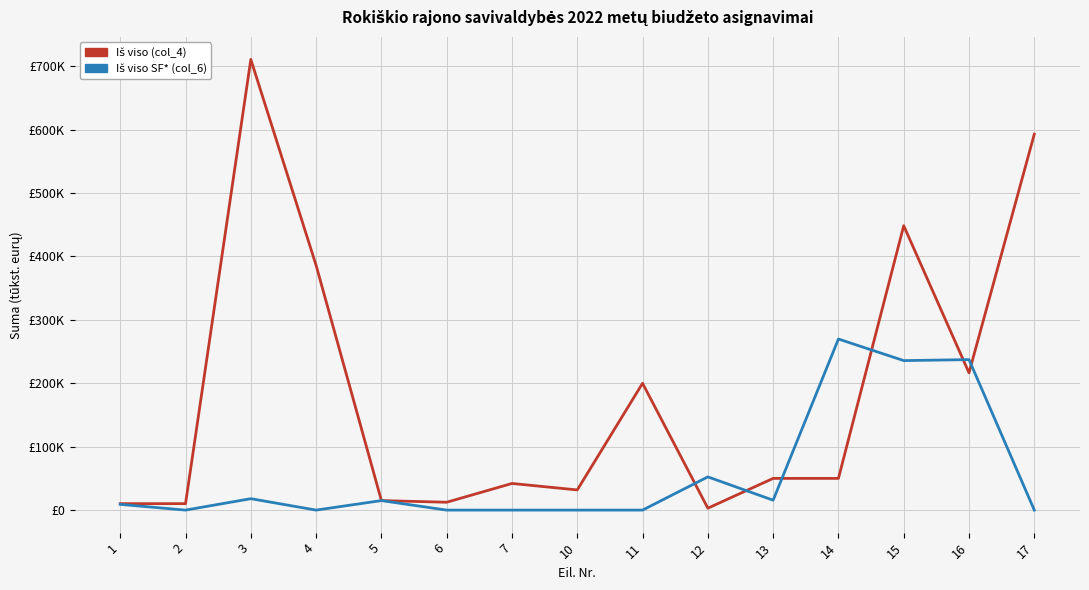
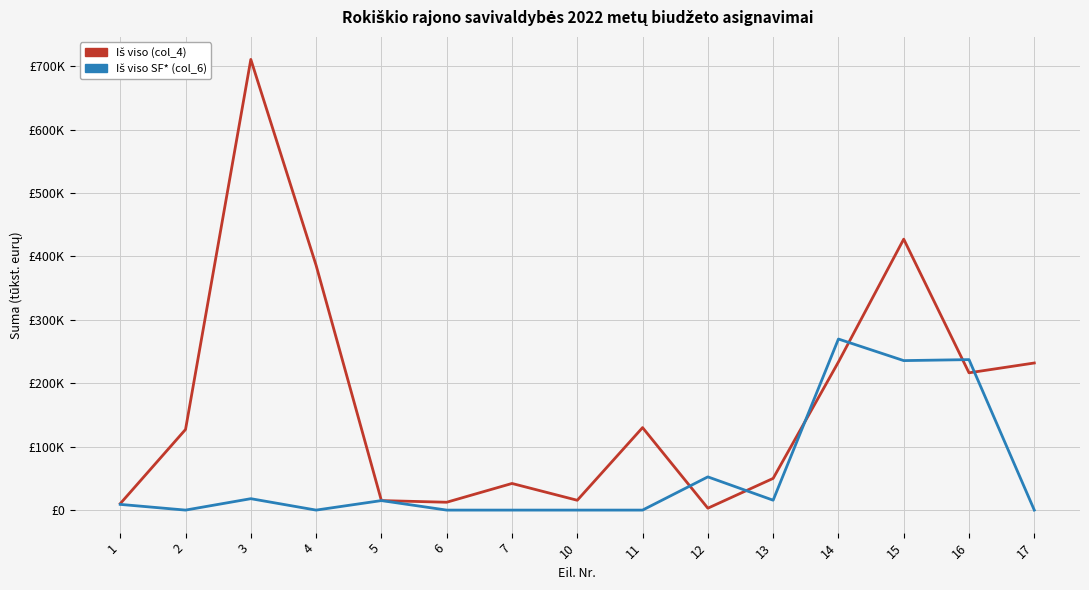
Iš viso (col_4), 2: £10000 -> £130000
Iš viso (col_4), 10: £30000 -> £20000
Iš viso (col_4), 11: £200000 -> £130000
Iš viso (col_4), 14: £50000 -> £230000
Iš viso (col_4), 15: £450000 -> £430000
Iš viso (col_4), 17: £590000 -> £230000
